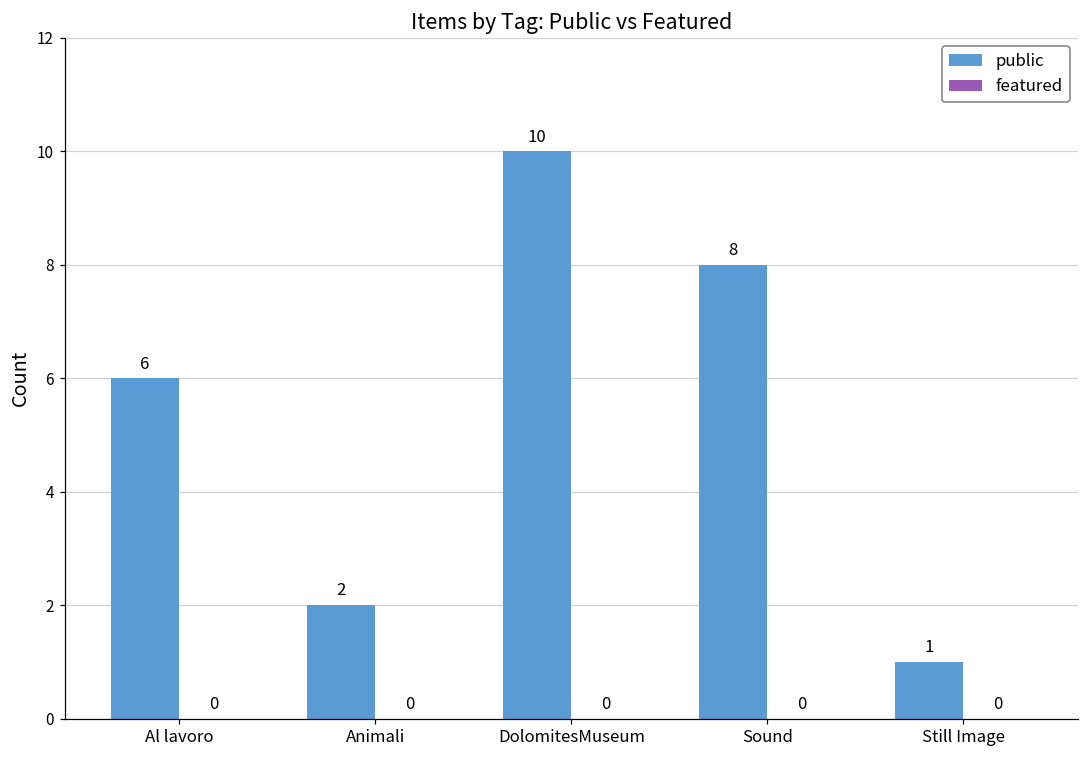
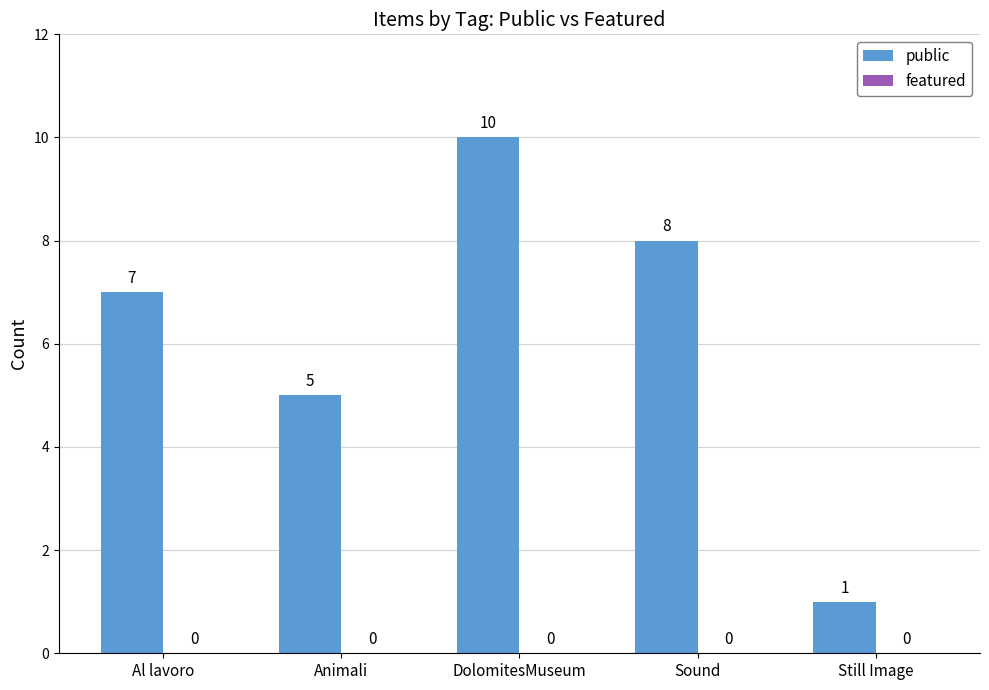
public, Al lavoro: 6 -> 7
public, Animali: 2 -> 5
